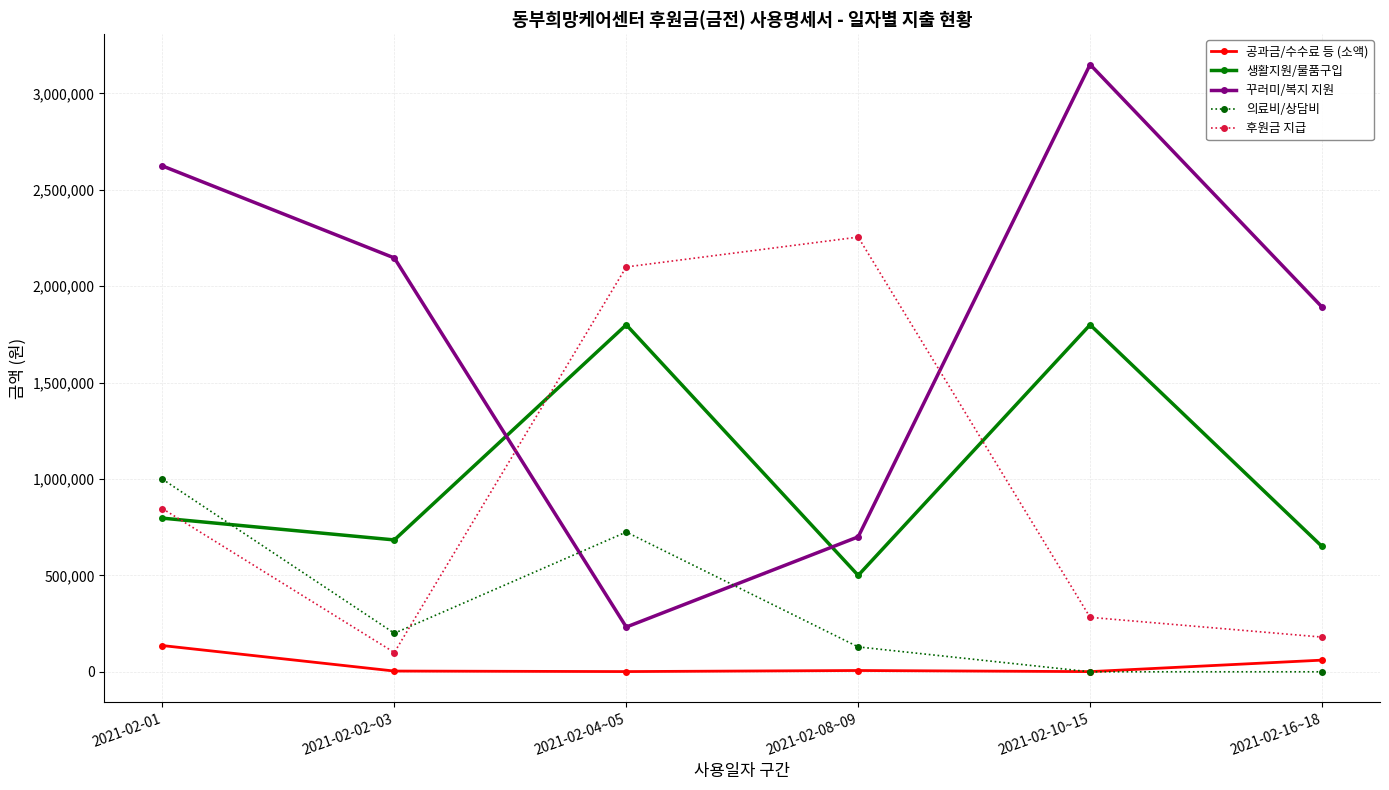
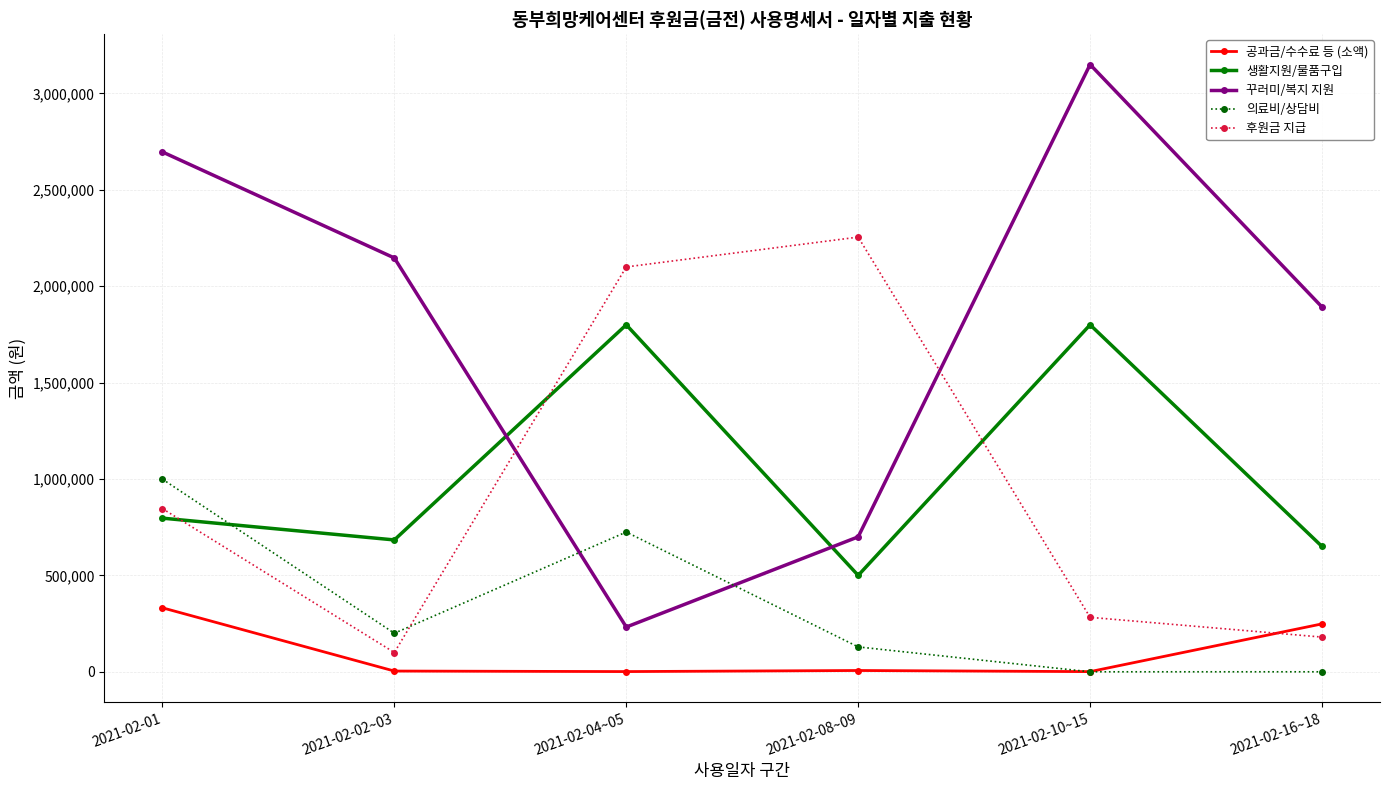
공과금/수수료 등 (소액), 2021-02-01: 140,000 -> 330,000
꾸러미/복지 지원, 2021-02-01: 2,620,000 -> 2,700,000
공과금/수수료 등 (소액), 2021-02-16~18: 60,000 -> 250,000
